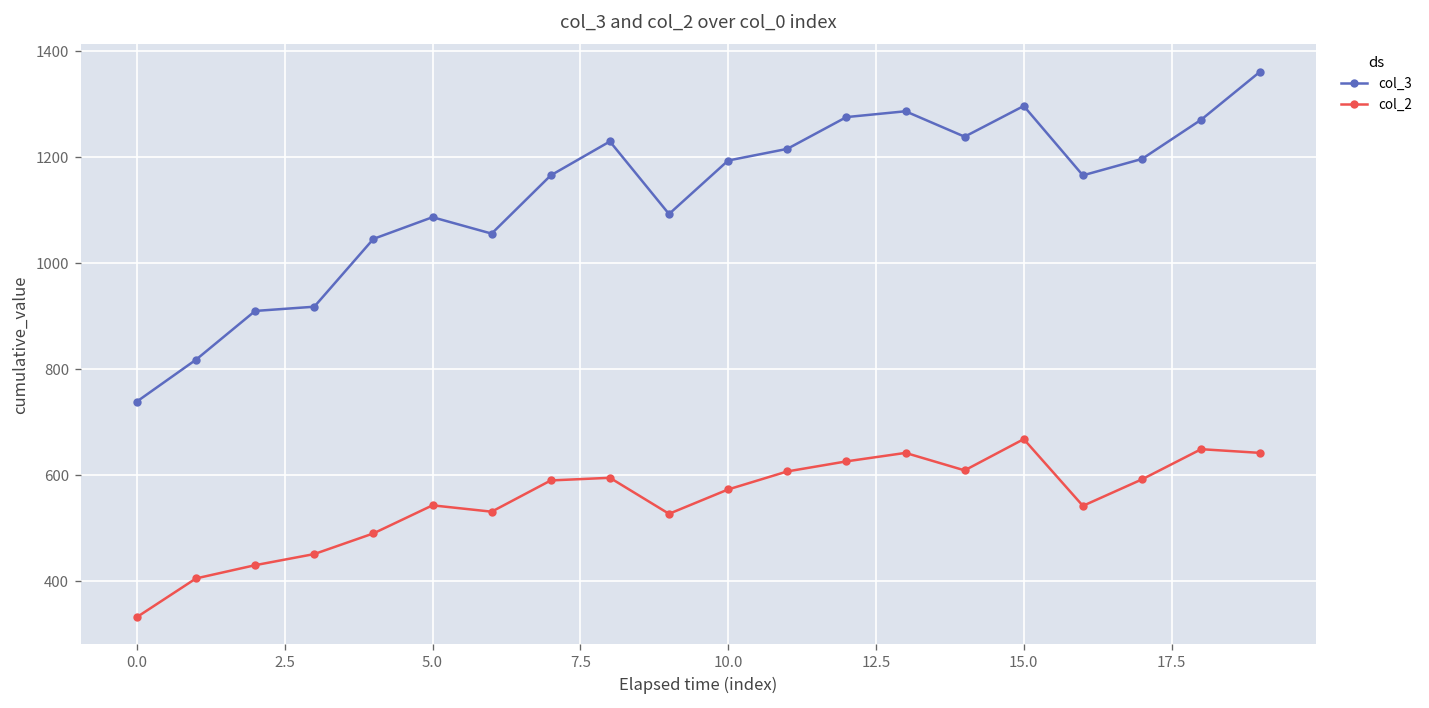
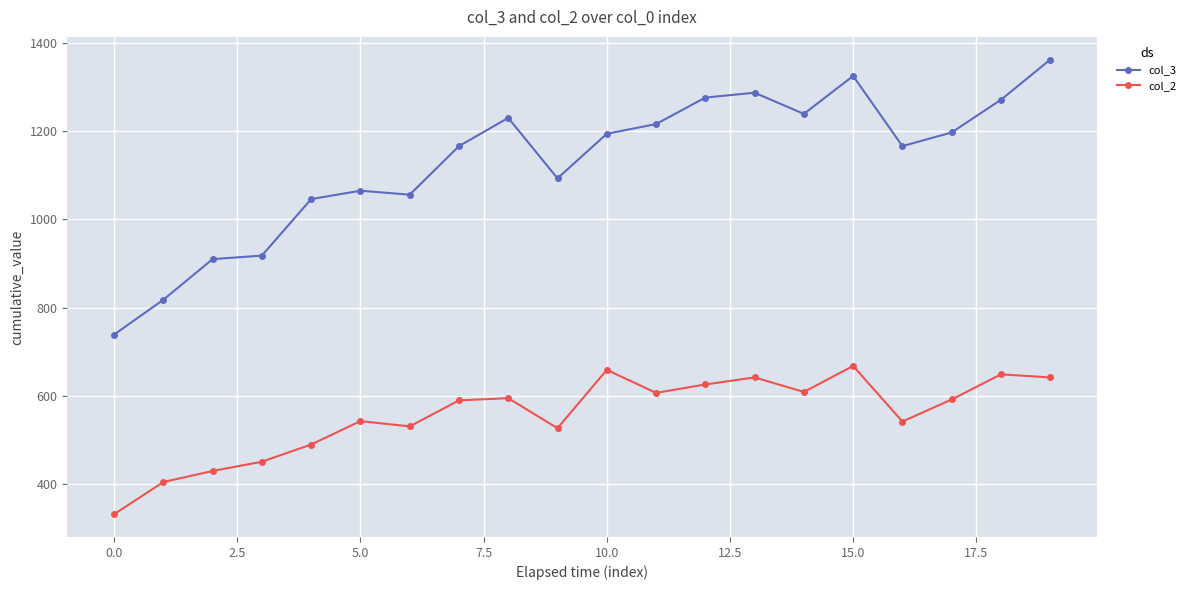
col_3, 5.0: 1090 -> 1070
col_2, 10.0: 570 -> 660
col_3, 15.0: 1300 -> 1330
